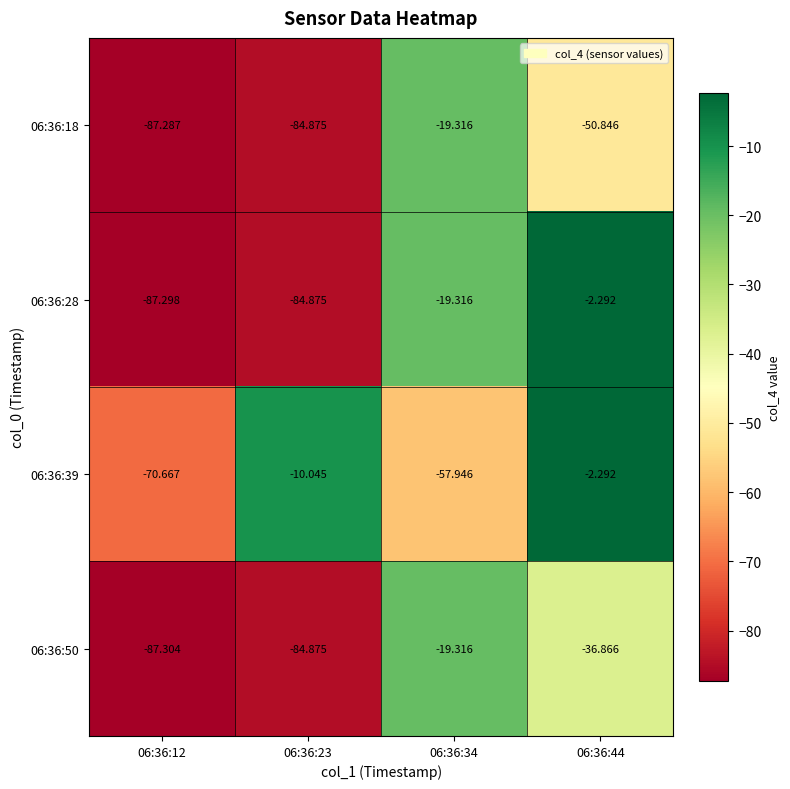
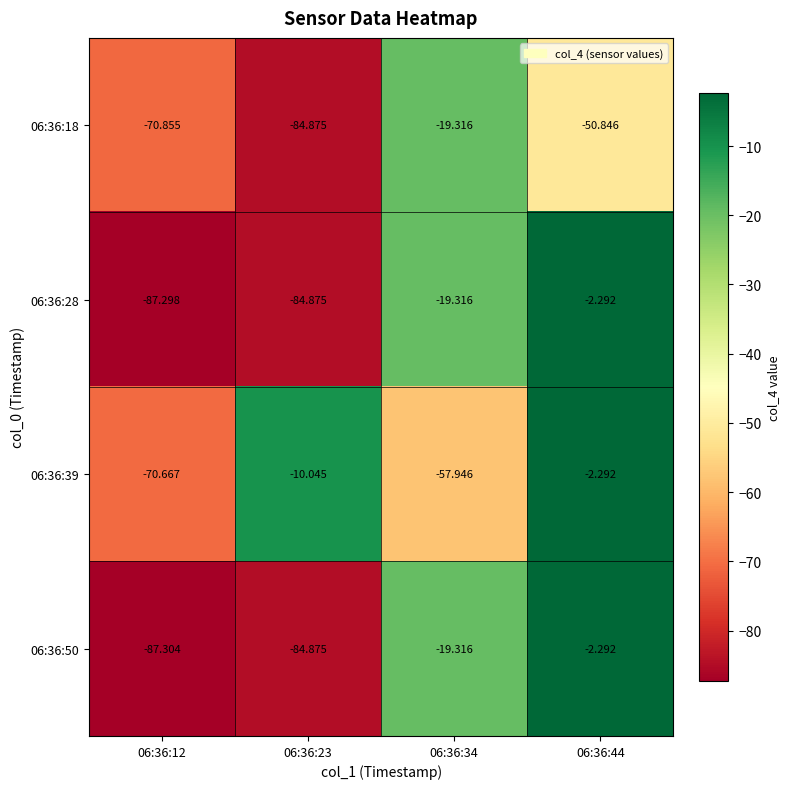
06:36:18, 06:36:12: -87.287 -> -70.855
06:36:50, 06:36:44: -36.866 -> -2.292
